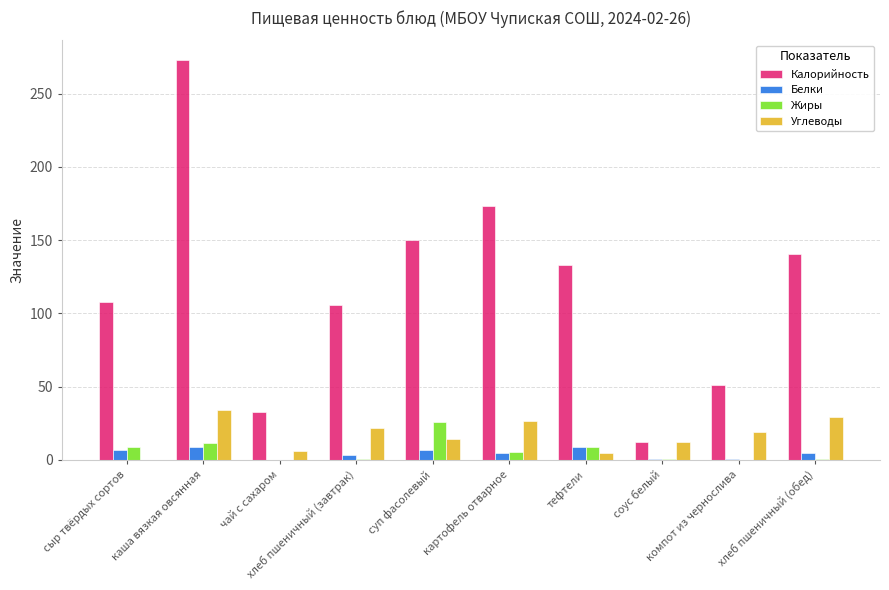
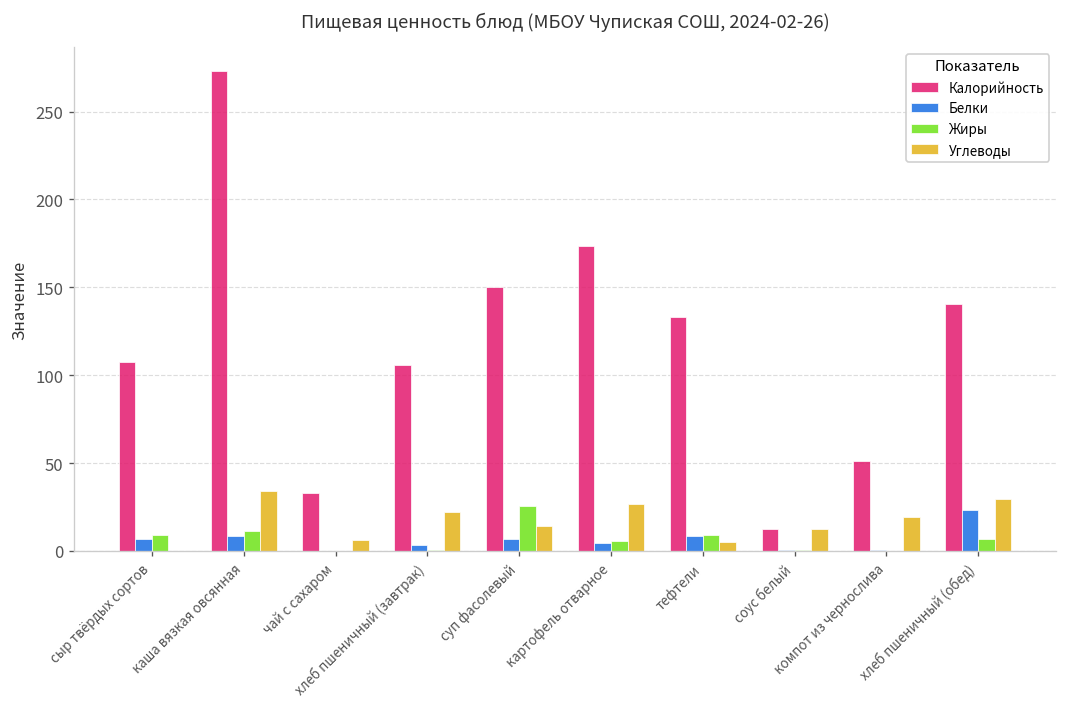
Белки, хлеб пшеничный (обед): 5 -> 23
Жиры, хлеб пшеничный (обед): 1 -> 7
